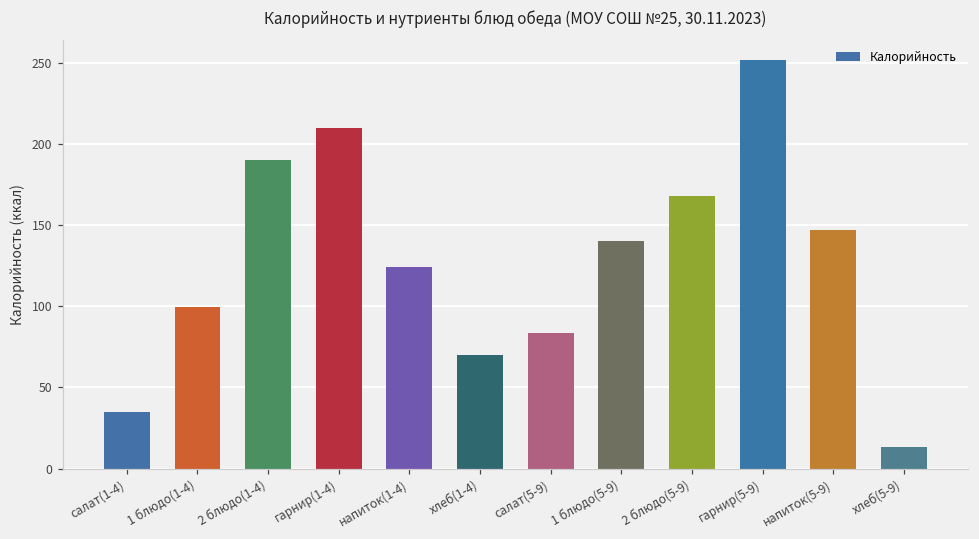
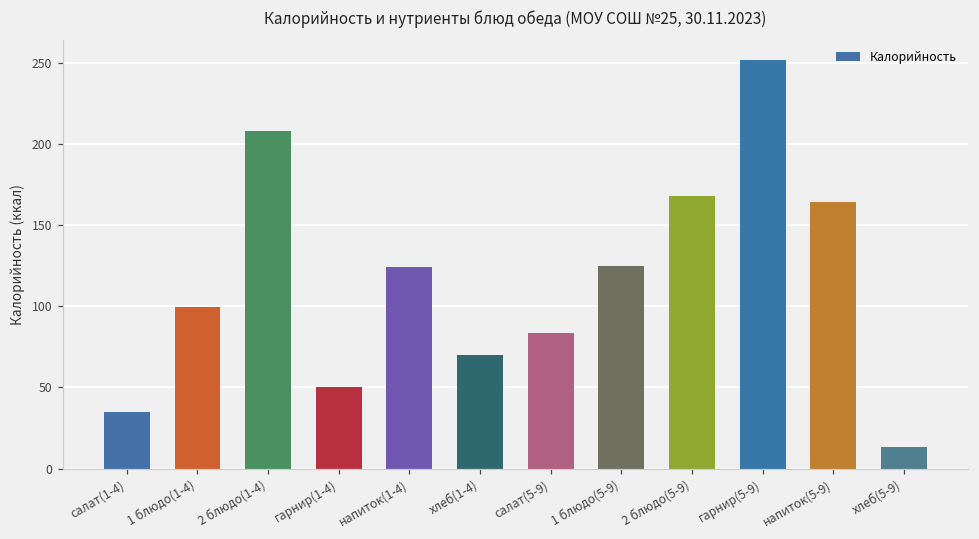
2 блюдо(1-4): 190 -> 208
гарнир(1-4): 210 -> 50
1 блюдо(5-9): 140 -> 125
напиток(5-9): 147 -> 164
